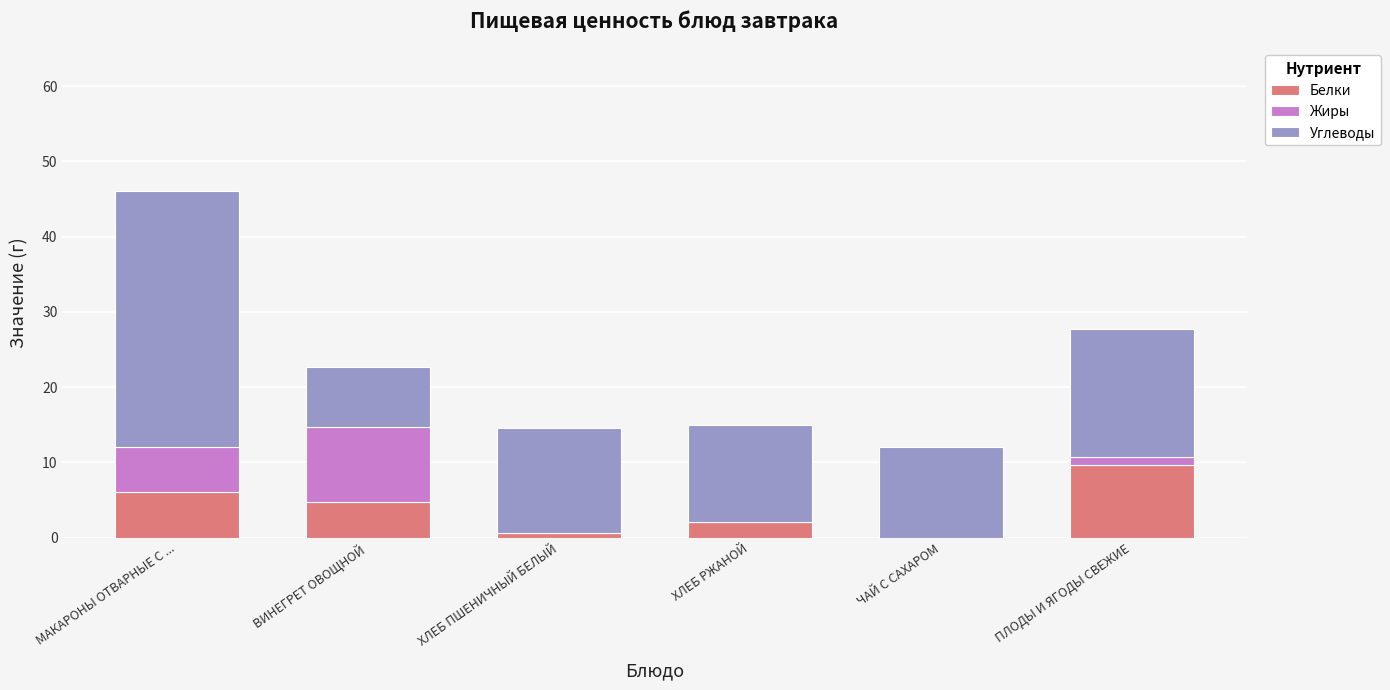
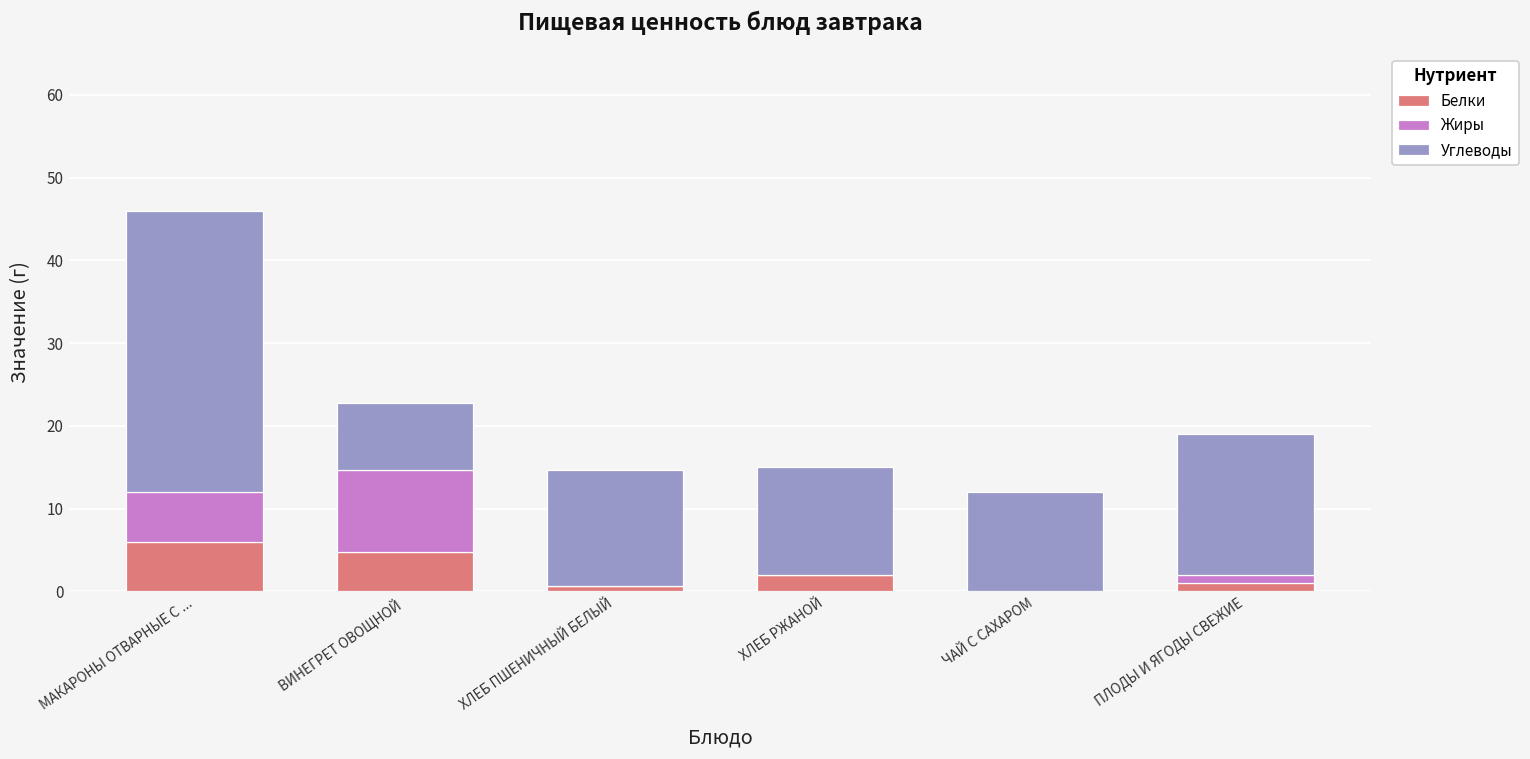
Белки, ПЛОДЫ И ЯГОДЫ СВЕЖИЕ: 10 -> 1
